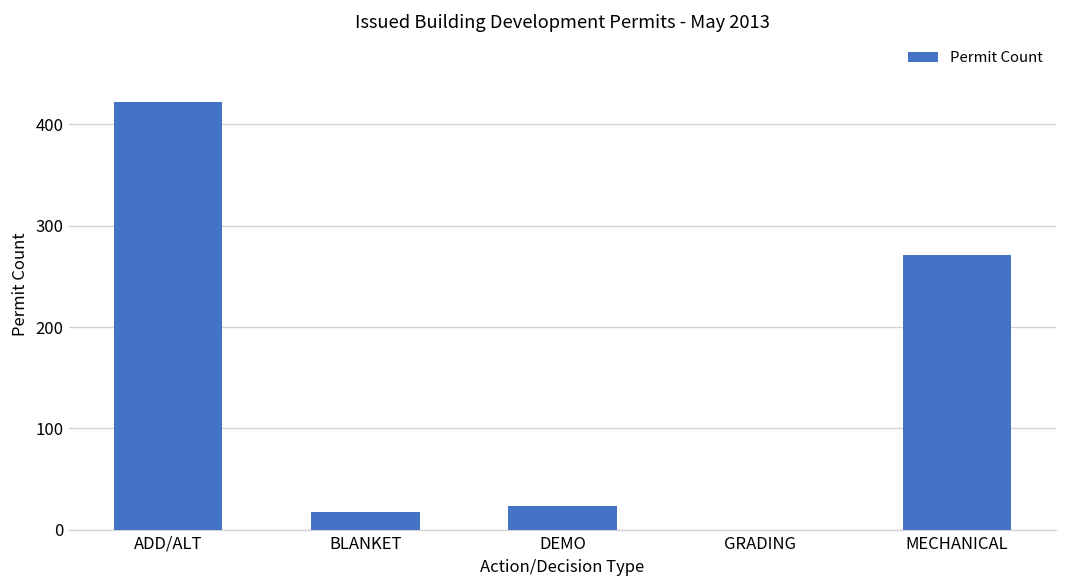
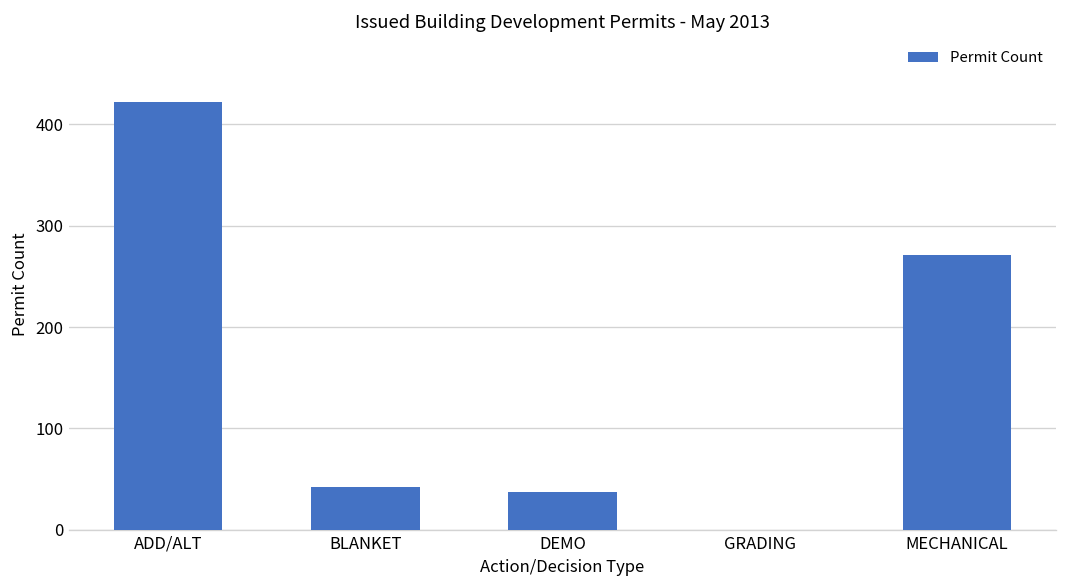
BLANKET: 20 -> 40
DEMO: 20 -> 40
